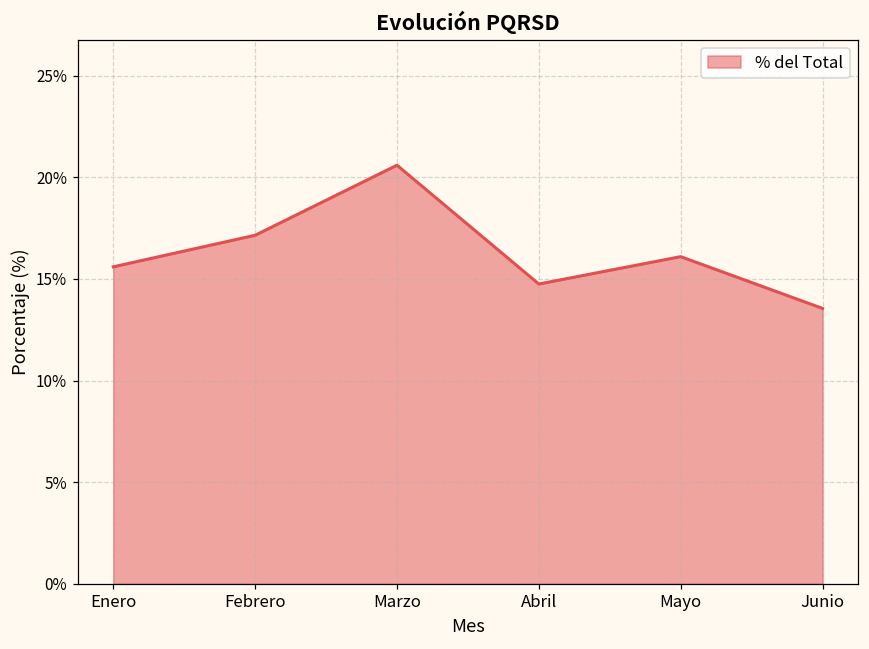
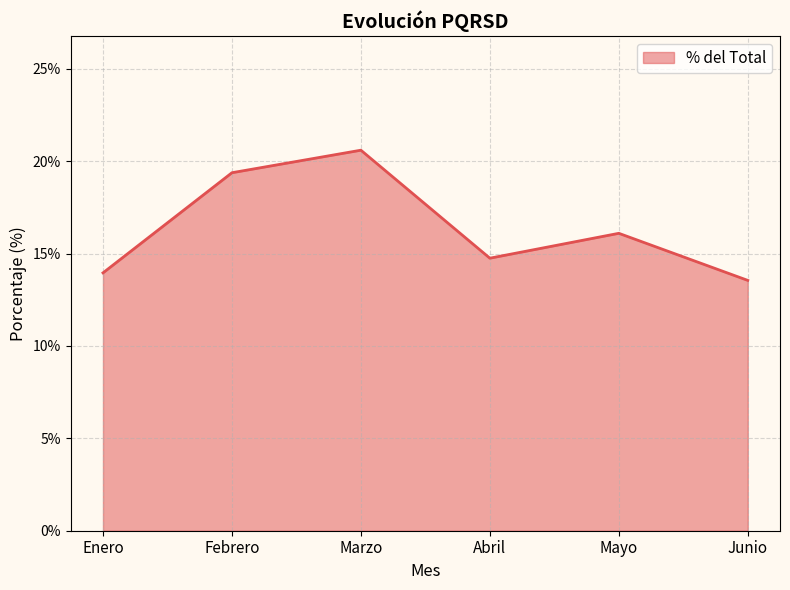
Enero: 15.6% -> 14.0%
Febrero: 17.1% -> 19.4%
